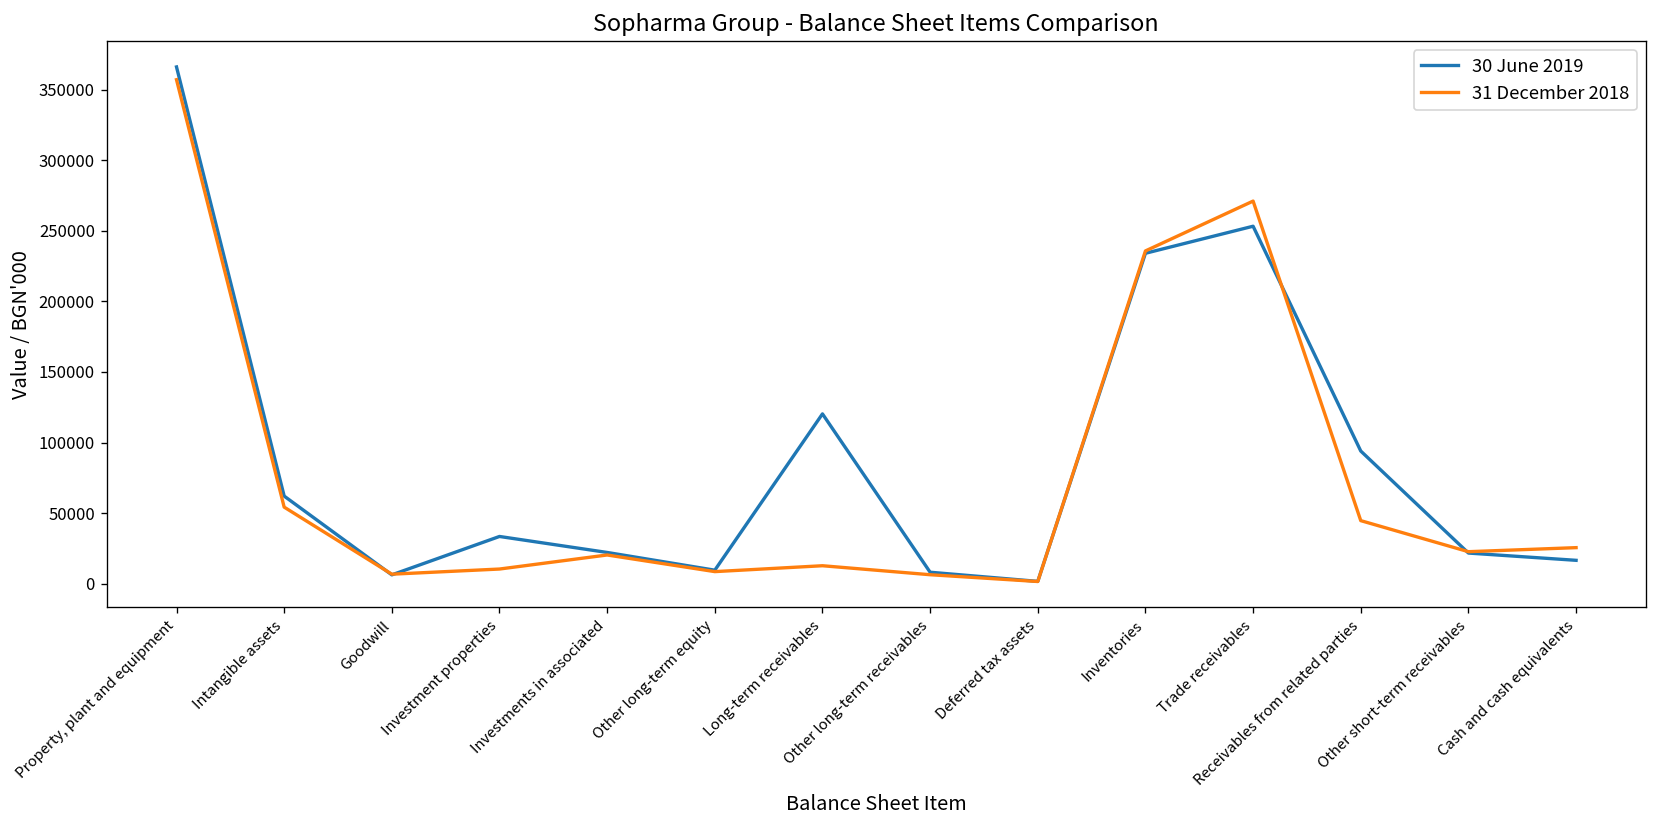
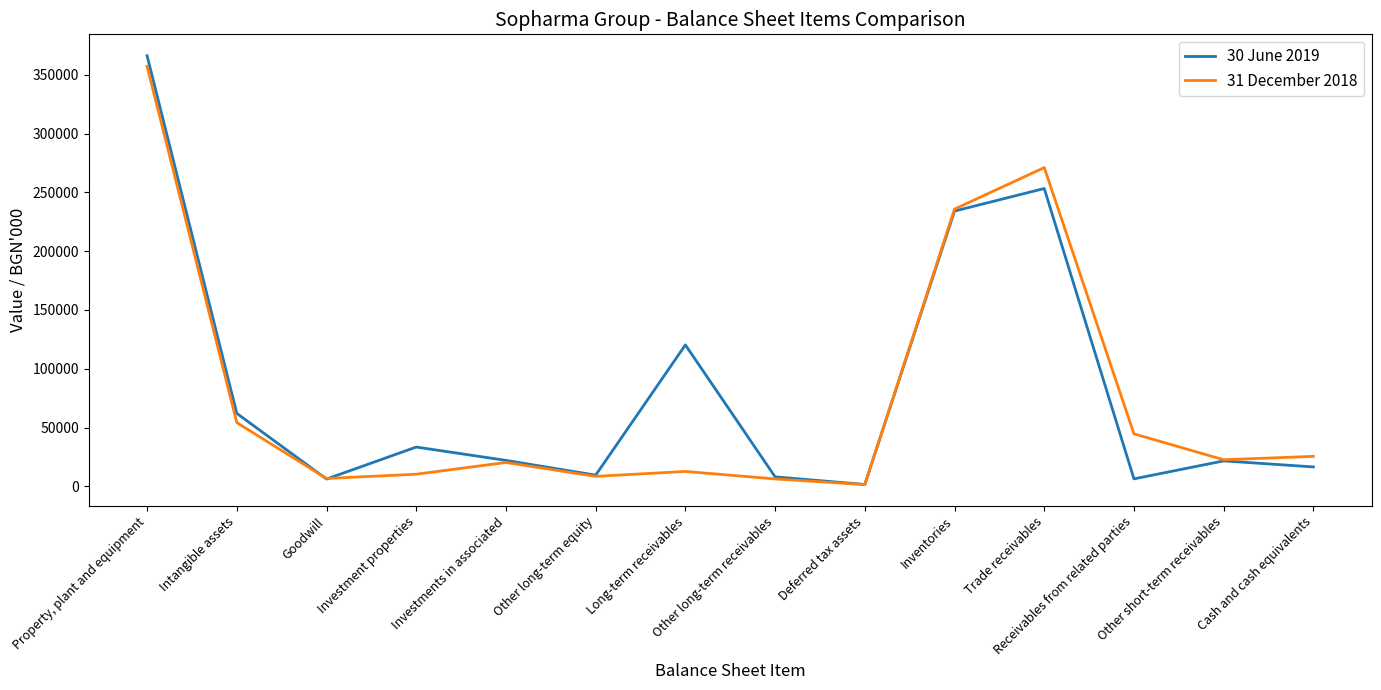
30 June 2019, Receivables from related parties: 94000 -> 6000
